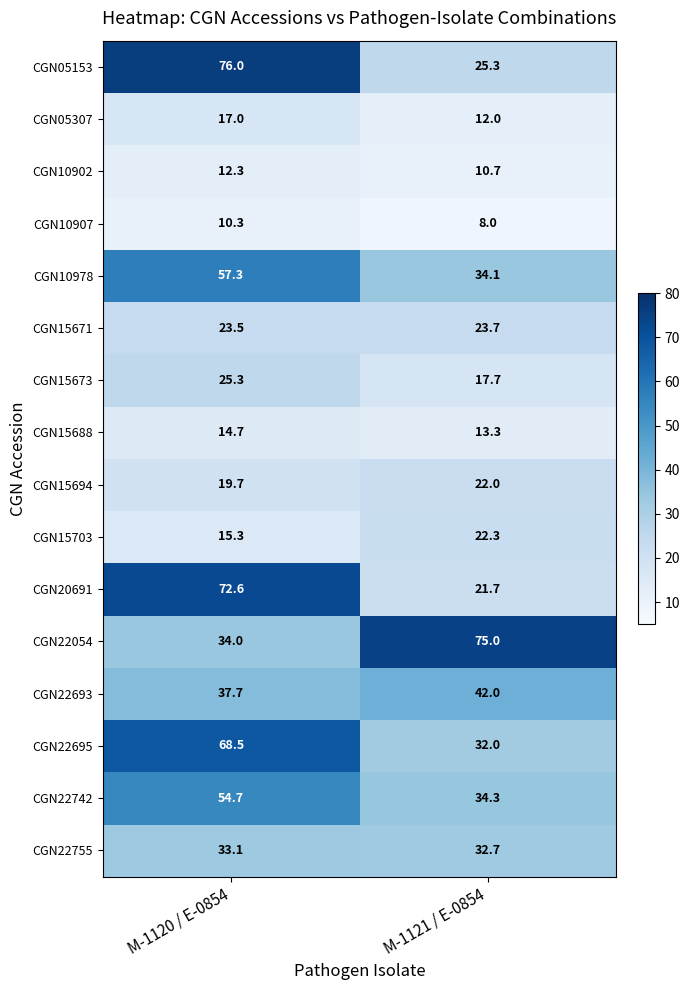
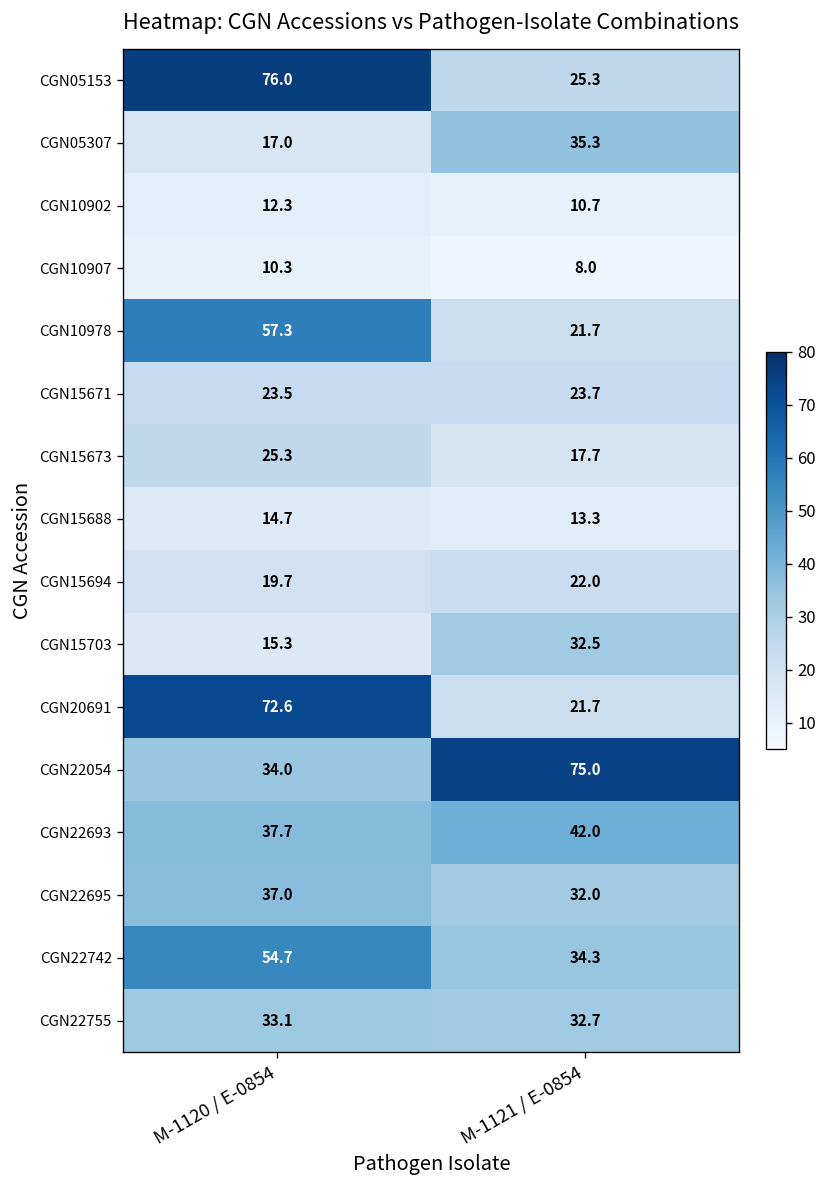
CGN05307, M-1121 / E-0854: 12.0 -> 35.3
CGN10978, M-1121 / E-0854: 34.1 -> 21.7
CGN15703, M-1121 / E-0854: 22.3 -> 32.5
CGN22695, M-1120 / E-0854: 68.5 -> 37.0
